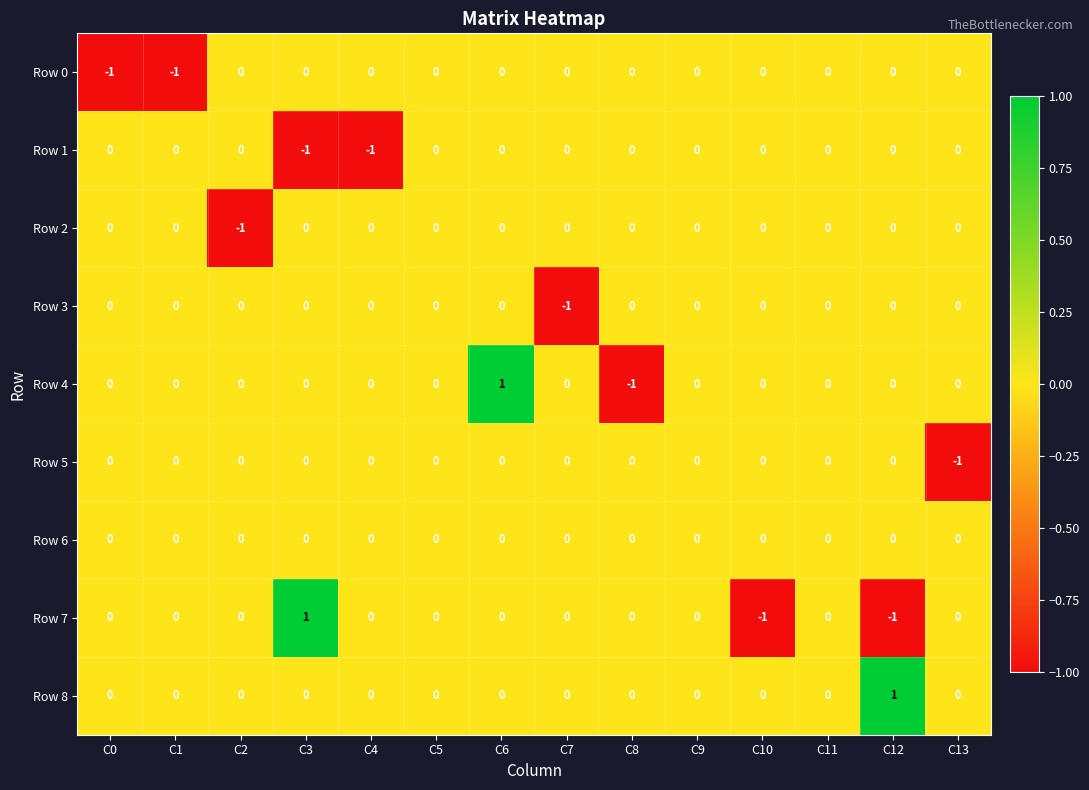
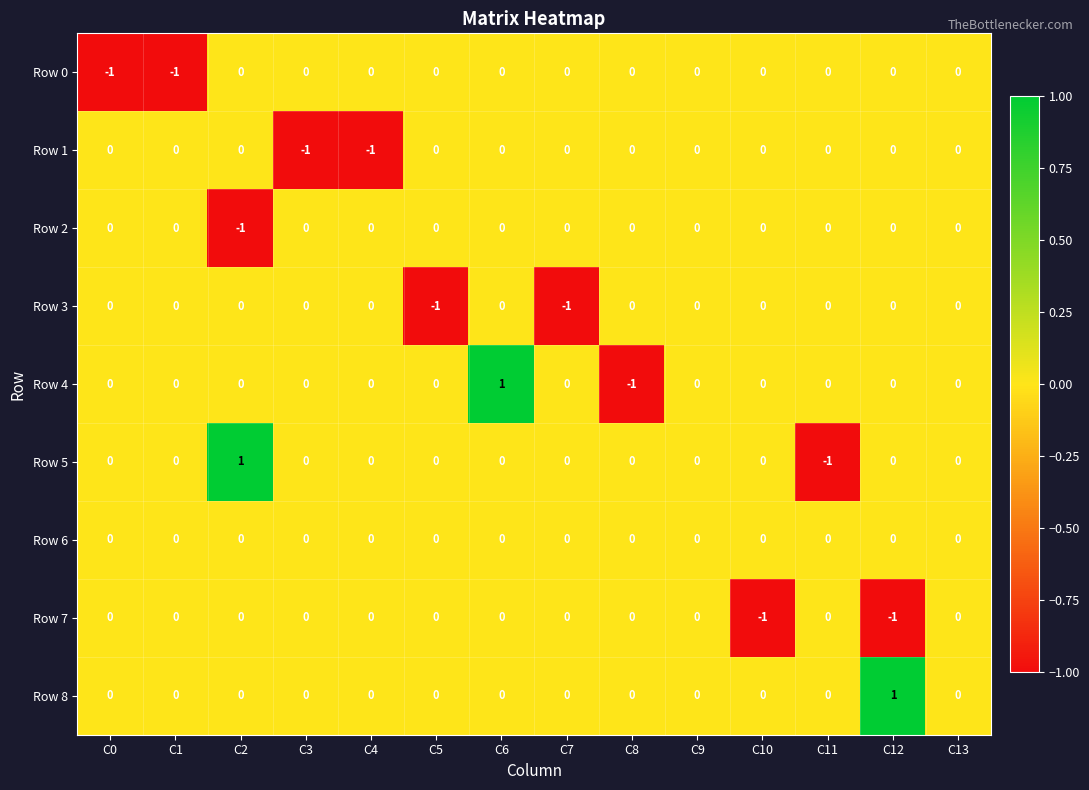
Row 3, C5: 0 -> -1
Row 5, C2: 0 -> 1
Row 5, C11: 0 -> -1
Row 5, C13: -1 -> 0
Row 7, C3: 1 -> 0
